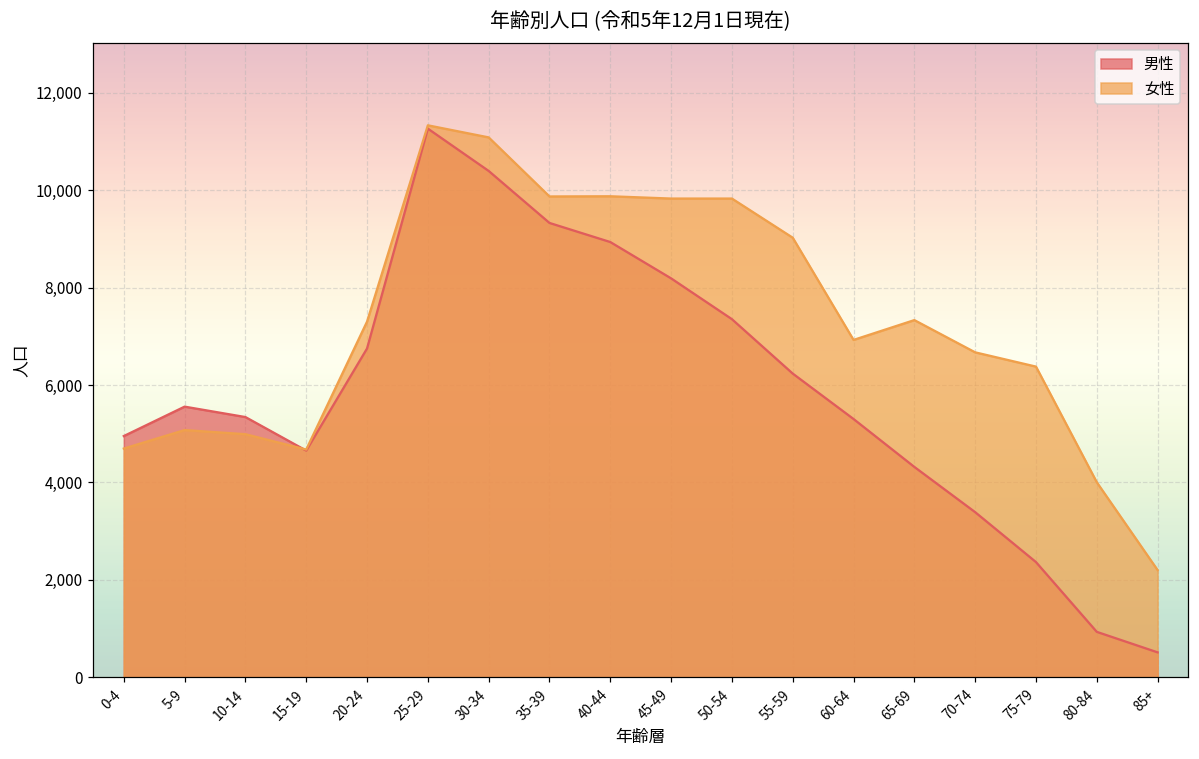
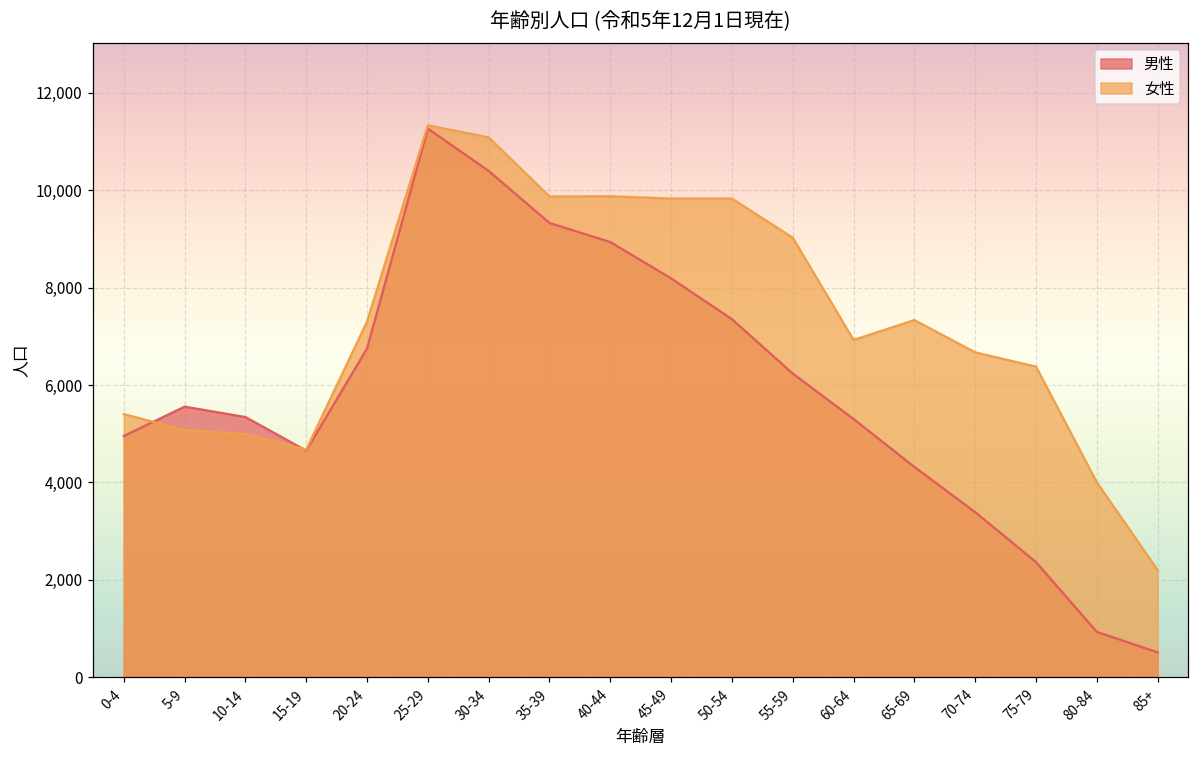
女性, 0-4: 4,700 -> 5,400
